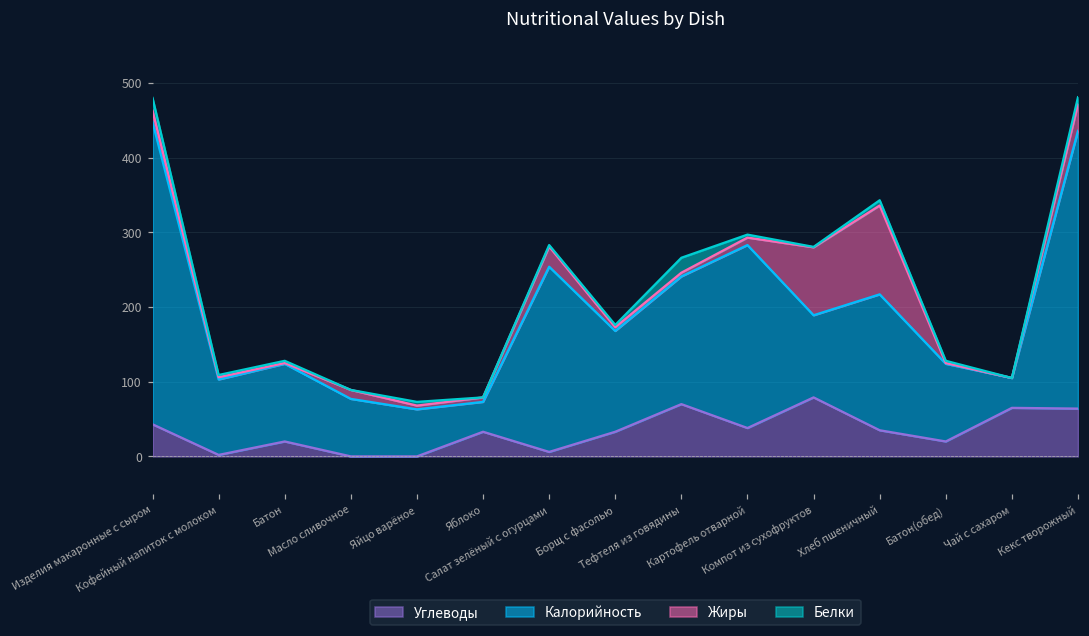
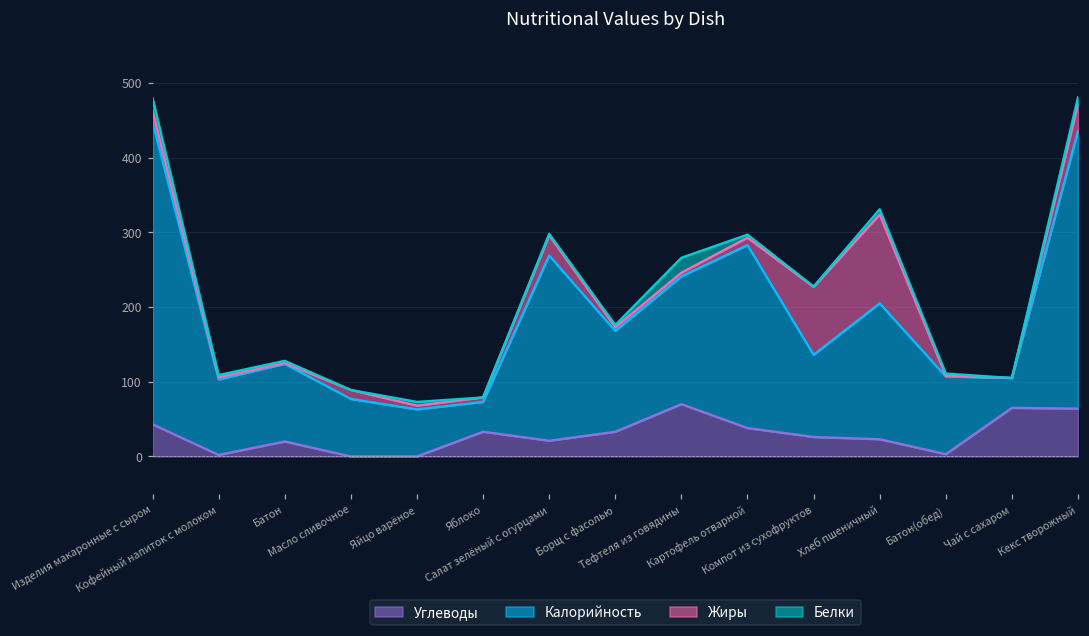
Углеводы, Салат зелёный с огурцами: 10 -> 20
Углеводы, Компот из сухофруктов: 80 -> 30
Углеводы, Хлеб пшеничный: 40 -> 20
Углеводы, Батон(обед): 20 -> 0
